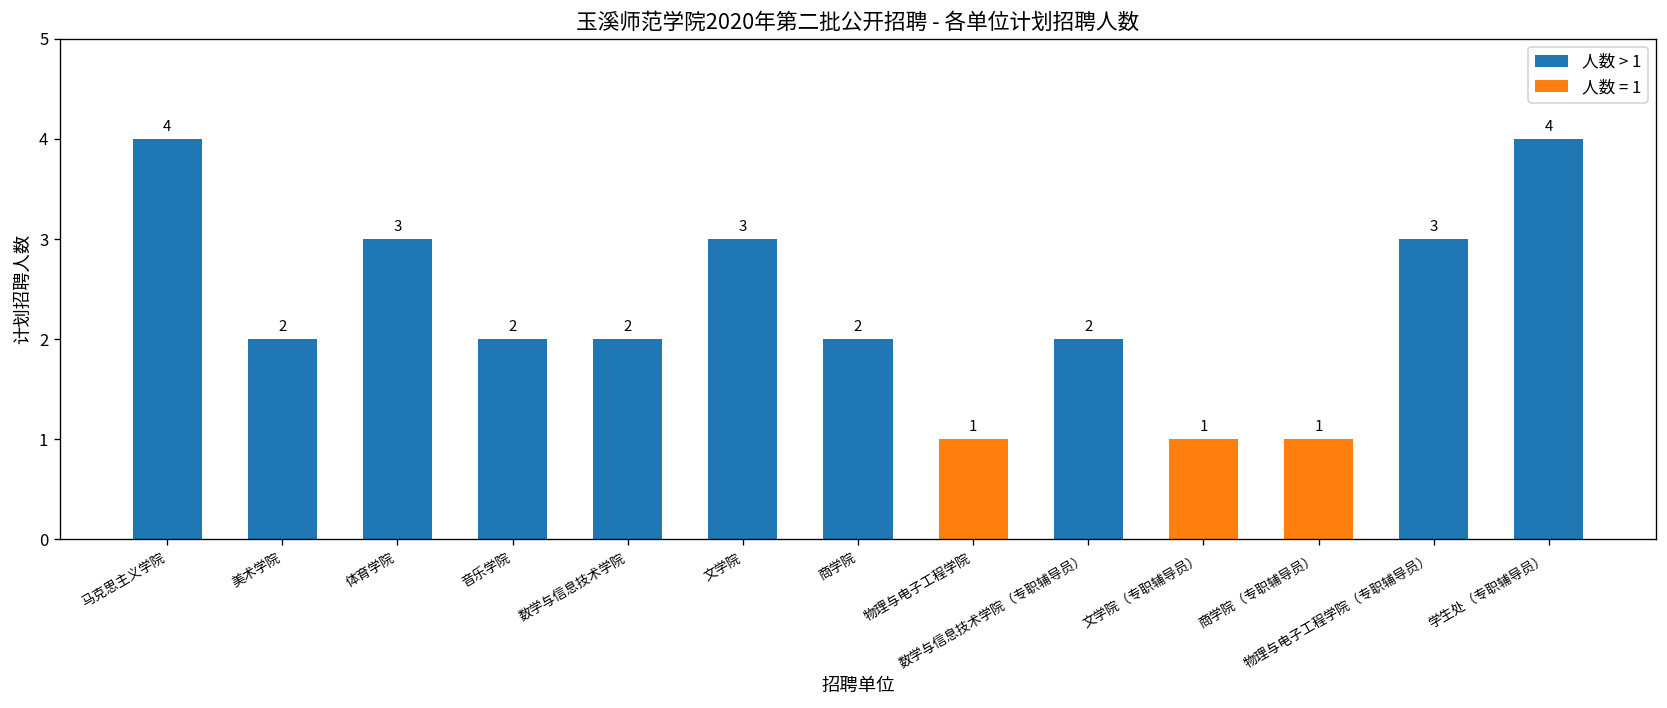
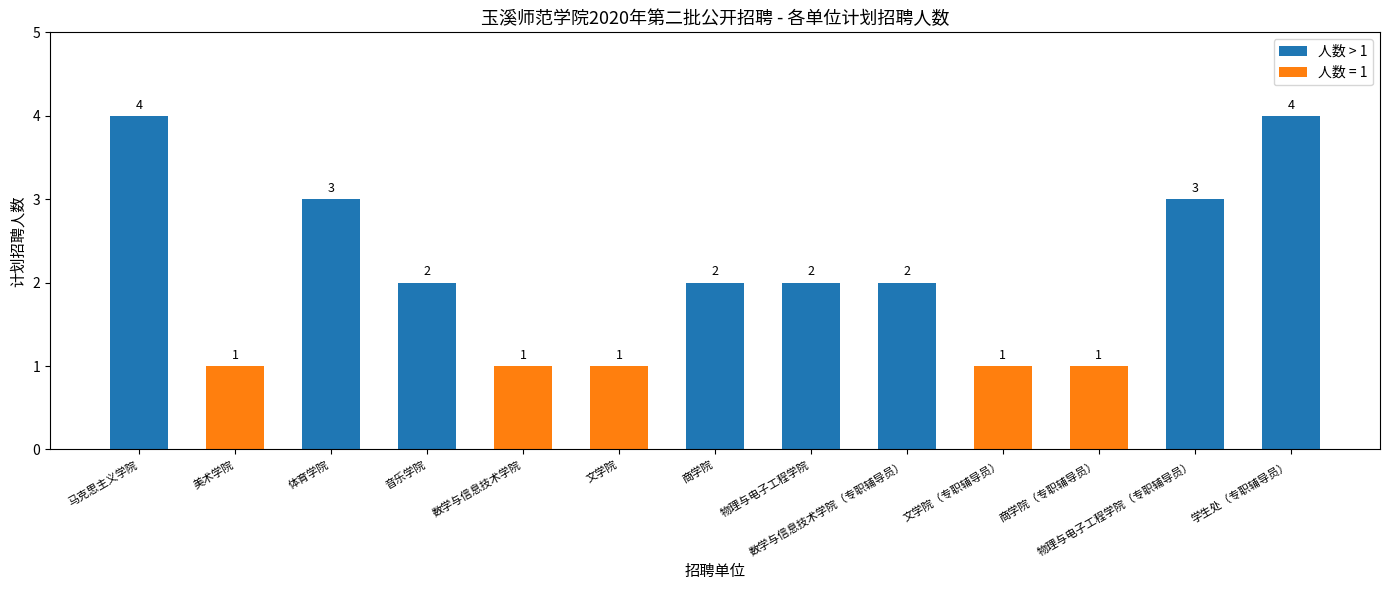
美术学院: 2 -> 1
数学与信息技术学院: 2 -> 1
文学院: 3 -> 1
物理与电子工程学院: 1 -> 2
